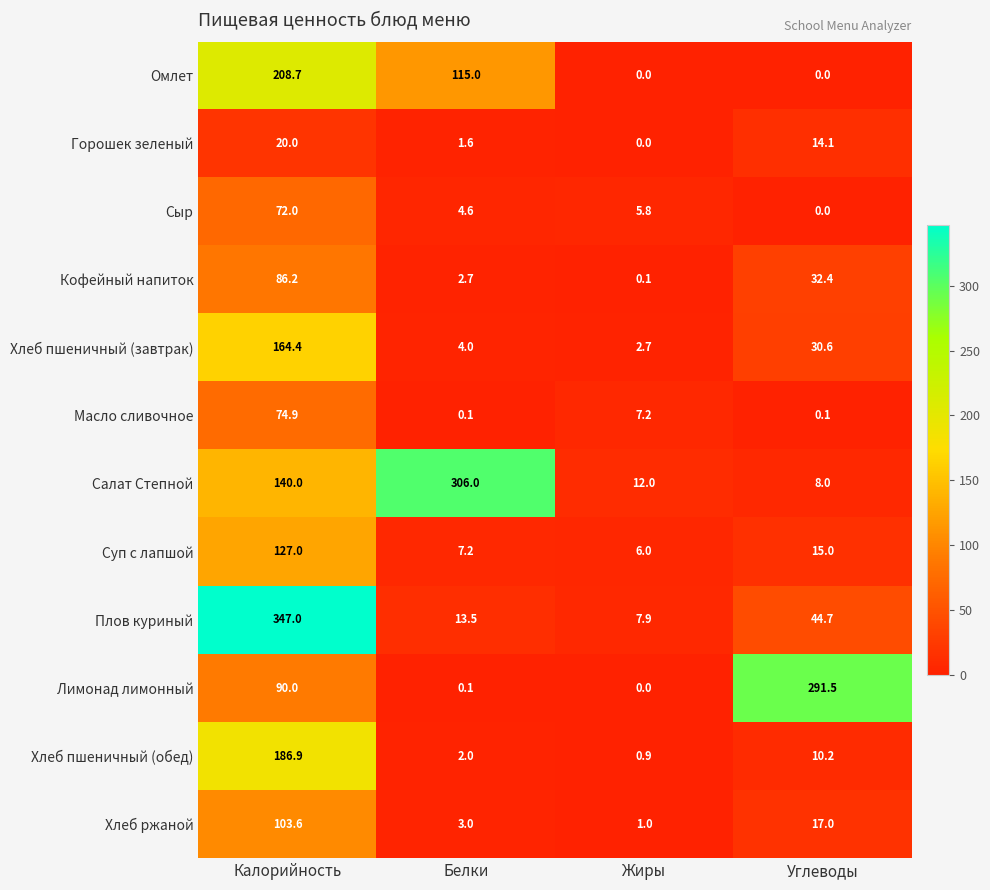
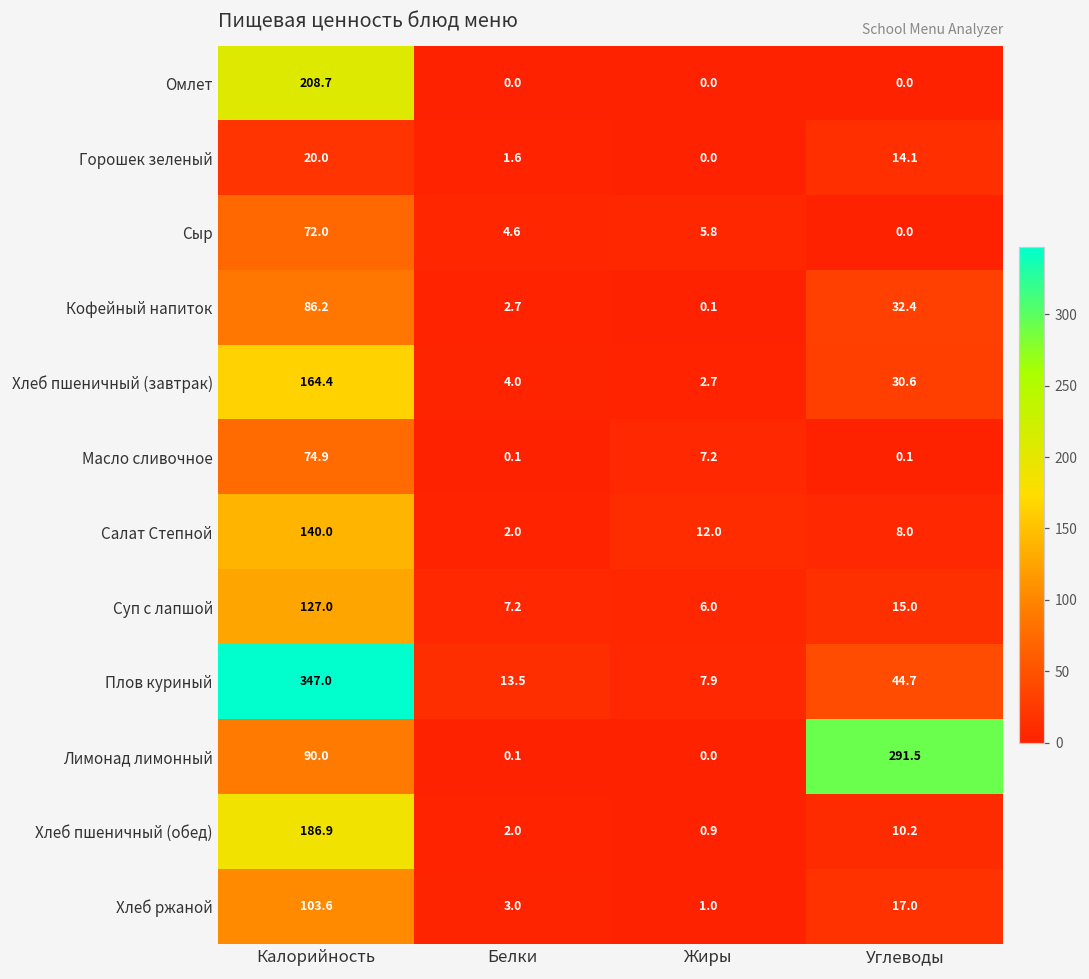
Омлет, Белки: 115.0 -> 0.0
Салат Степной, Белки: 306.0 -> 2.0
